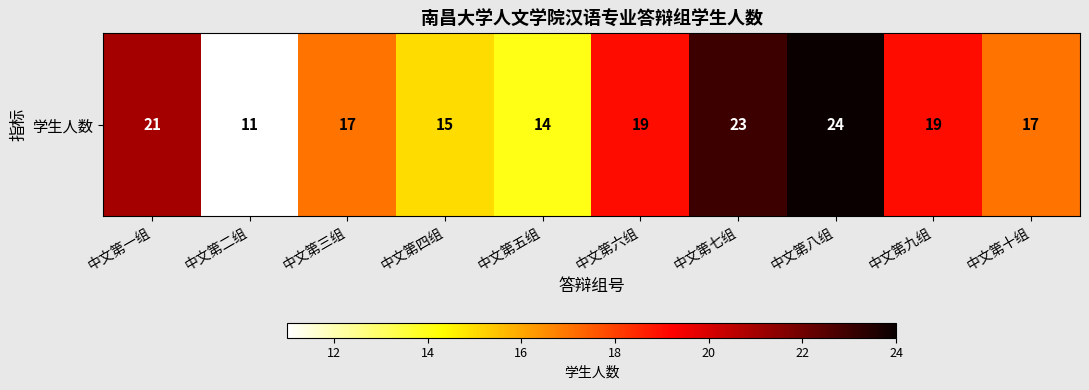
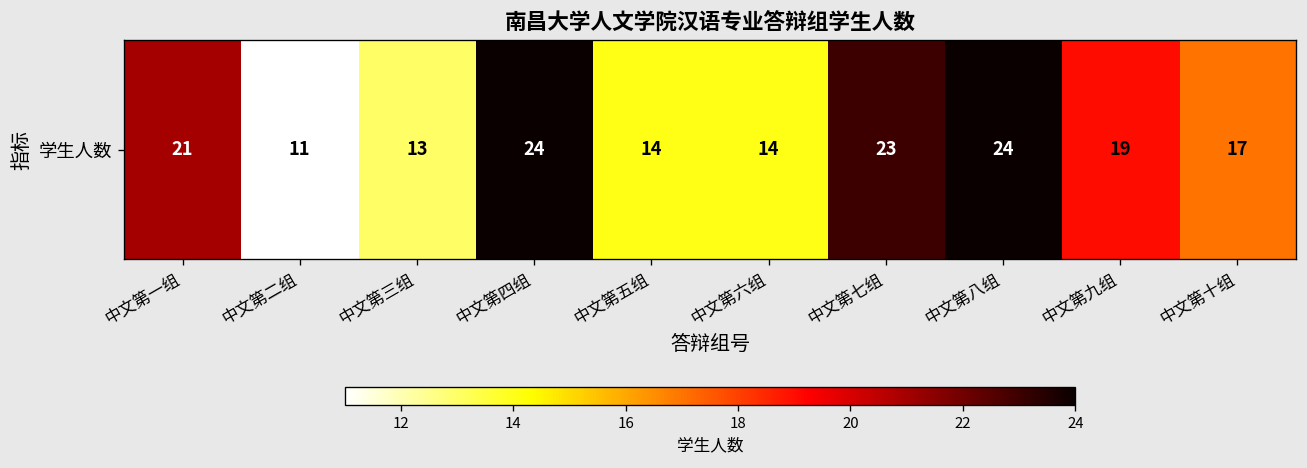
学生人数, 中文第三组: 17 -> 13
学生人数, 中文第四组: 15 -> 24
学生人数, 中文第六组: 19 -> 14
